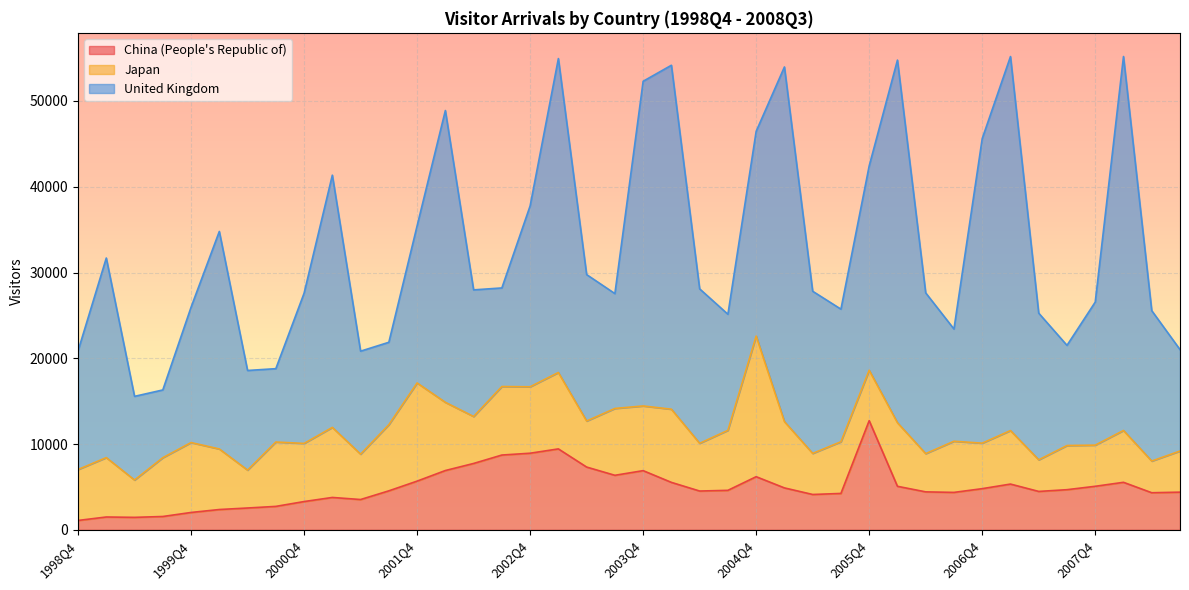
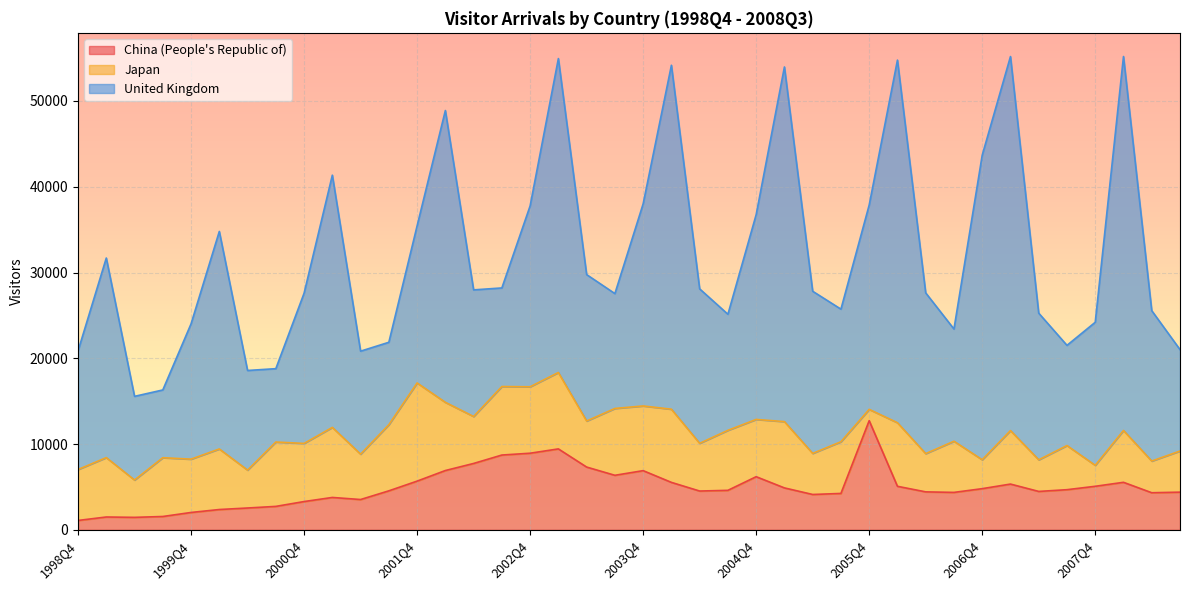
Japan, 1999Q4: 8000 -> 6000
United Kingdom, 2003Q4: 38000 -> 24000
Japan, 2004Q4: 16000 -> 7000
Japan, 2005Q4: 6000 -> 1000
Japan, 2006Q4: 5000 -> 3000
Japan, 2007Q4: 5000 -> 2000
